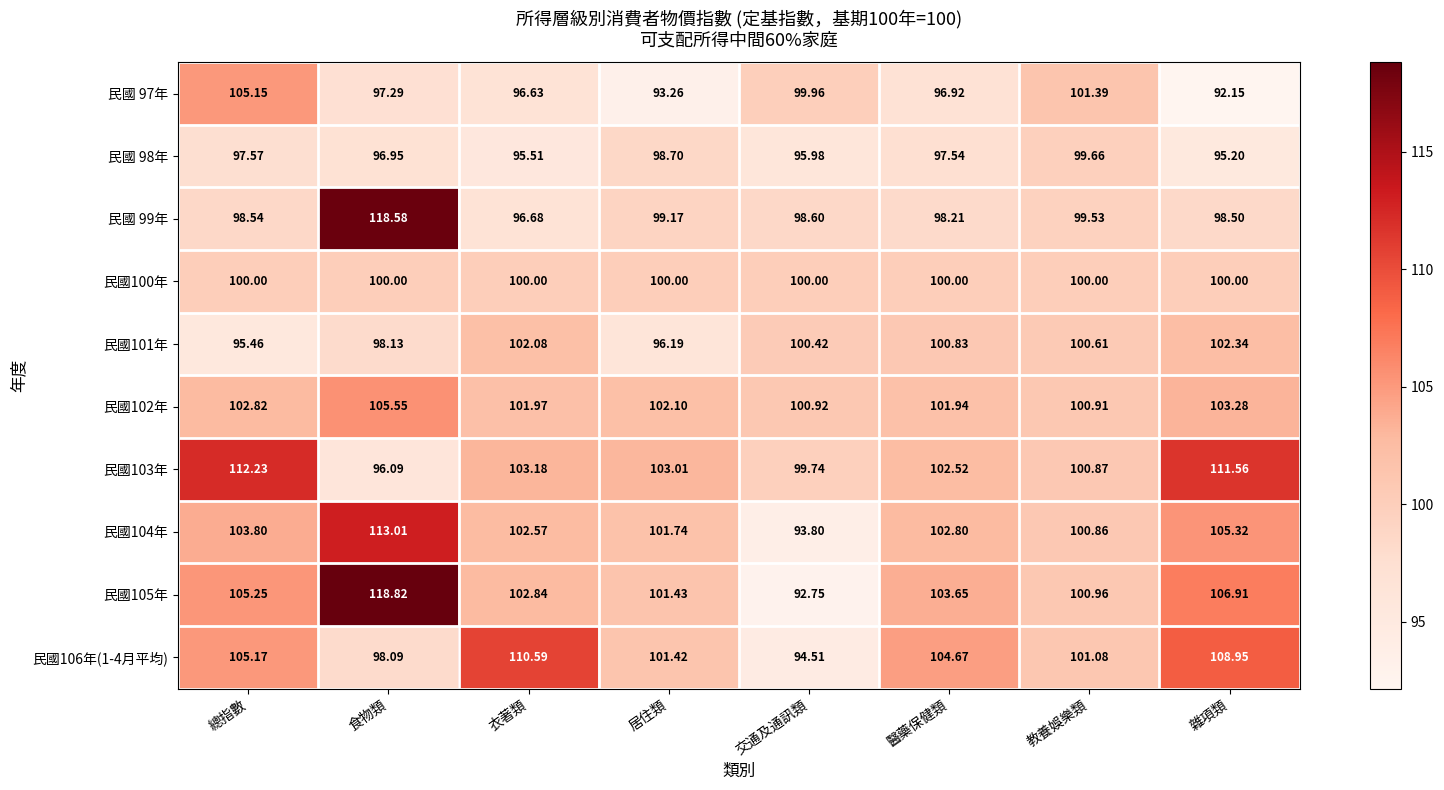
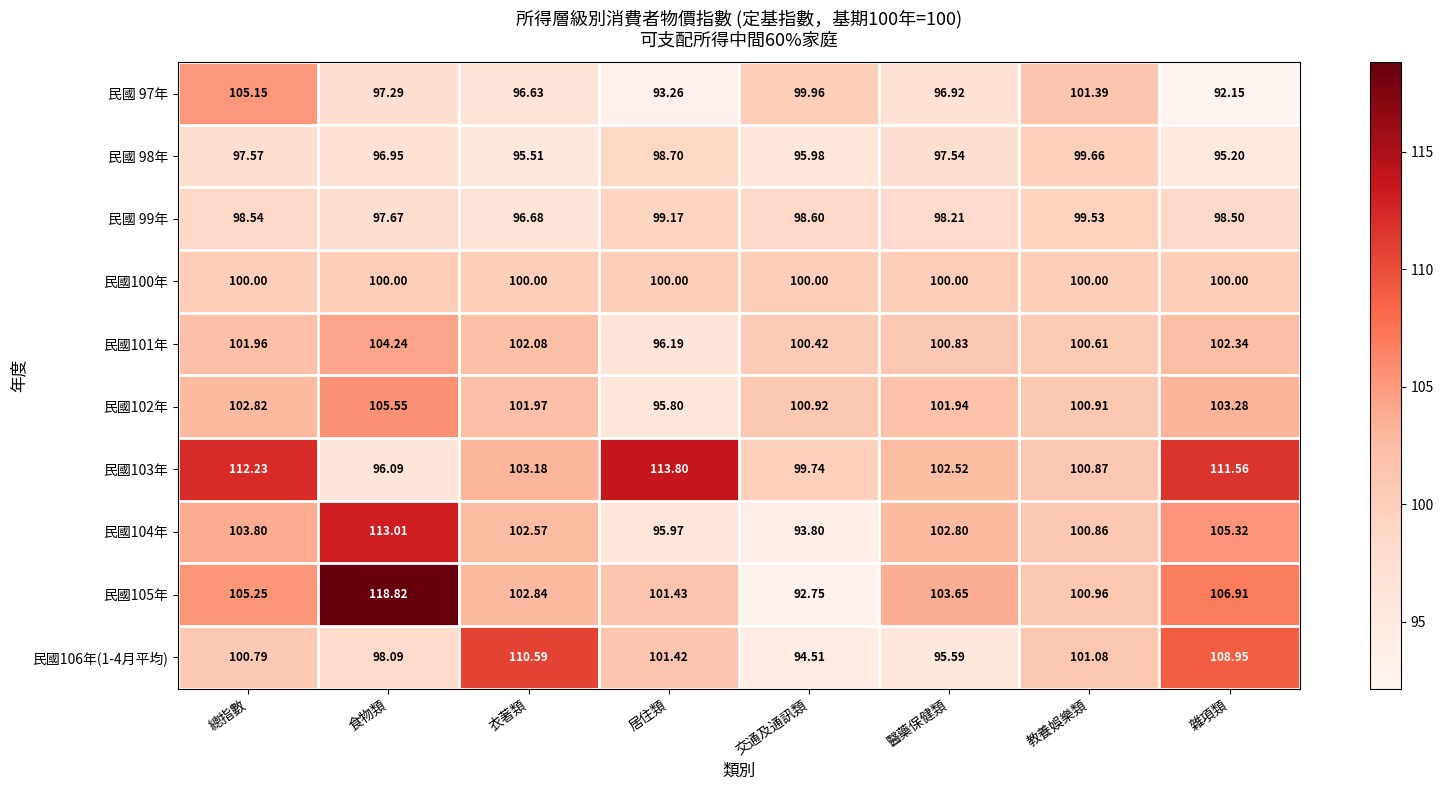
民國 99年, 食物類: 118.58 -> 97.67
民國101年, 總指數: 95.46 -> 101.96
民國101年, 食物類: 98.13 -> 104.24
民國102年, 居住類: 102.10 -> 95.80
民國103年, 居住類: 103.01 -> 113.80
民國104年, 居住類: 101.74 -> 95.97
民國106年(1-4月平均), 總指數: 105.17 -> 100.79
民國106年(1-4月平均), 醫藥保健類: 104.67 -> 95.59
